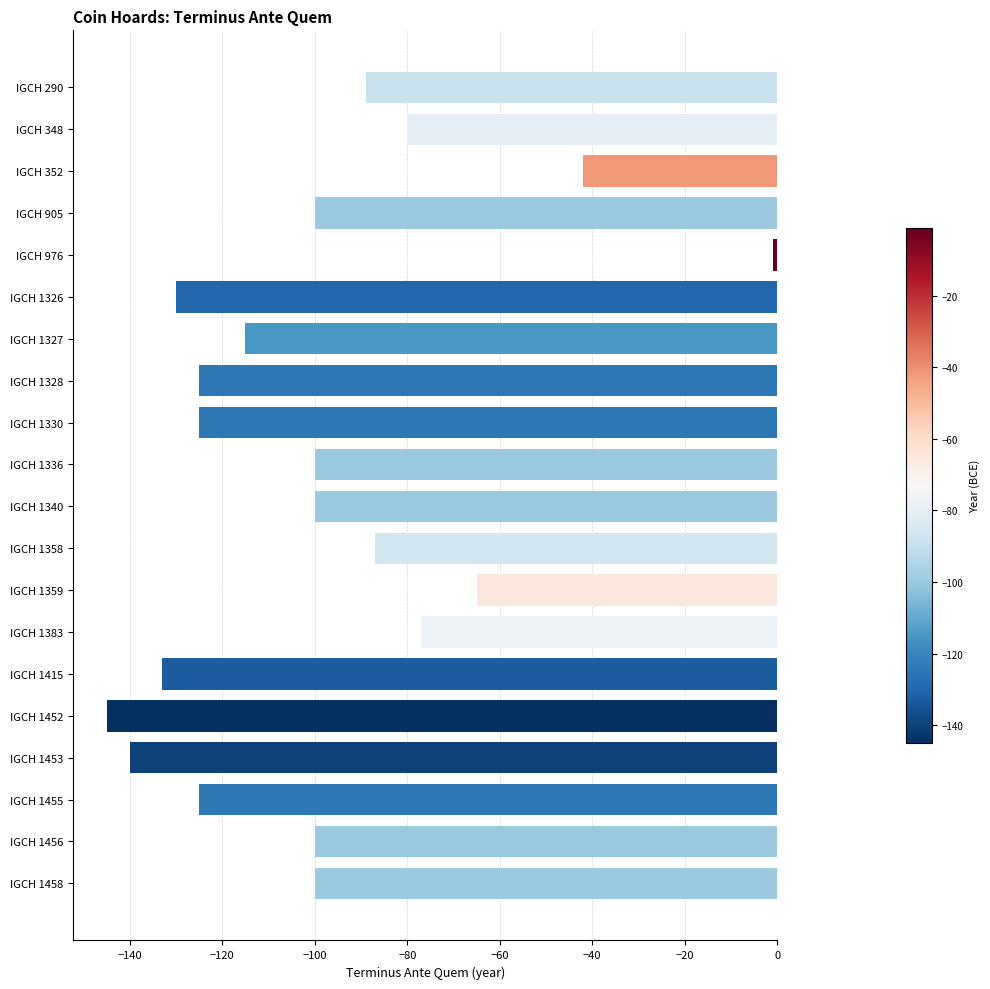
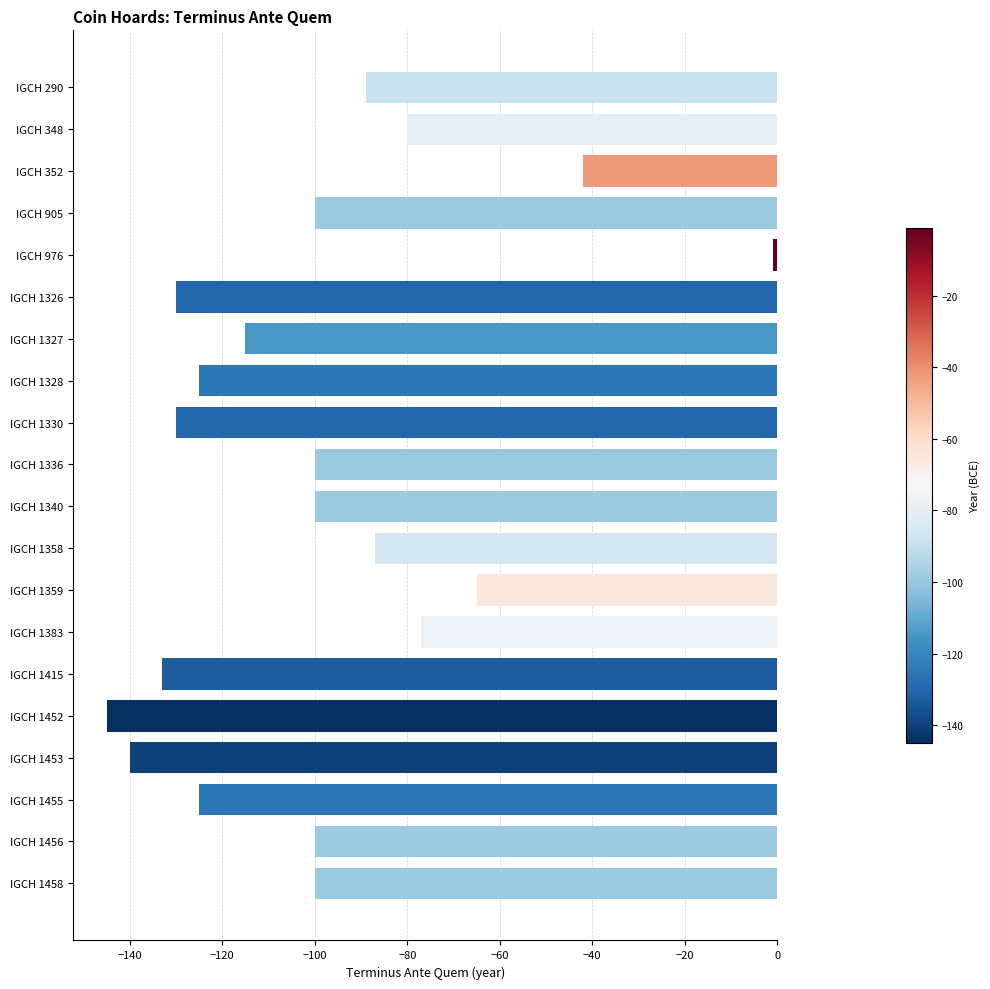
IGCH 1330: -125 -> -130
